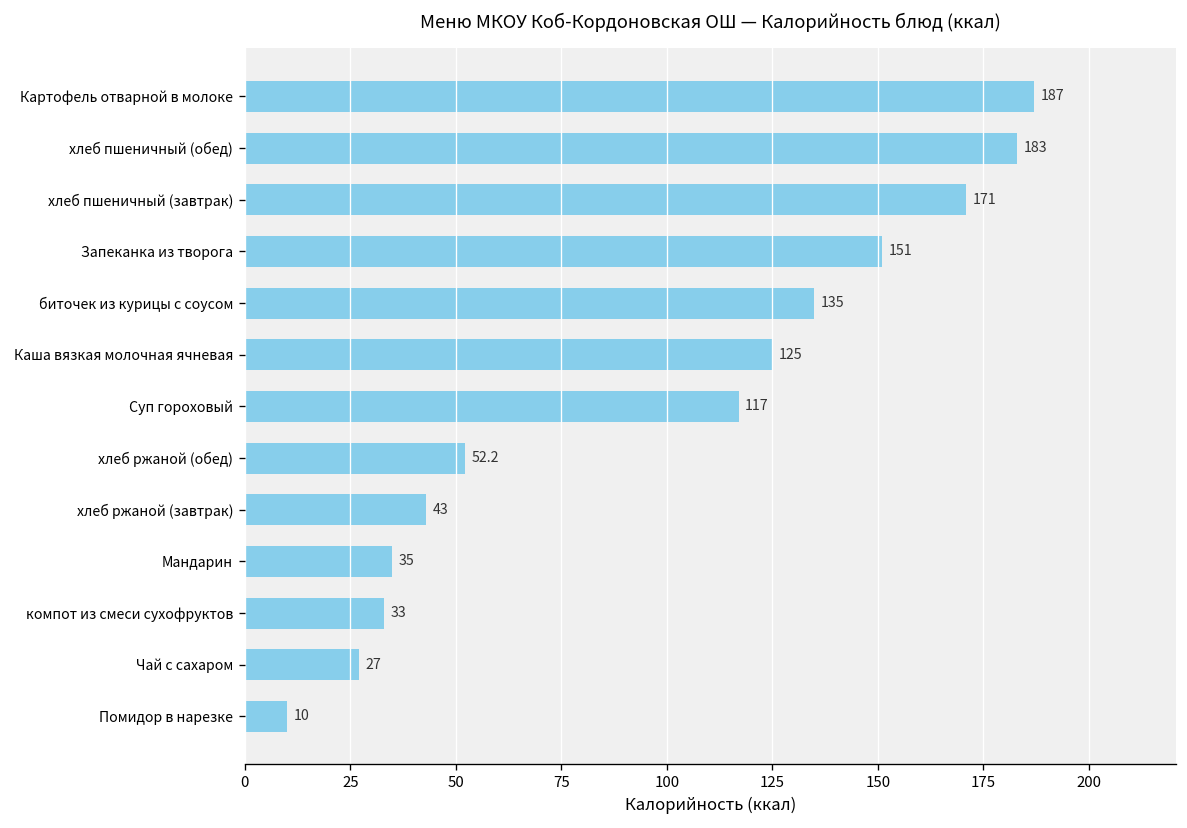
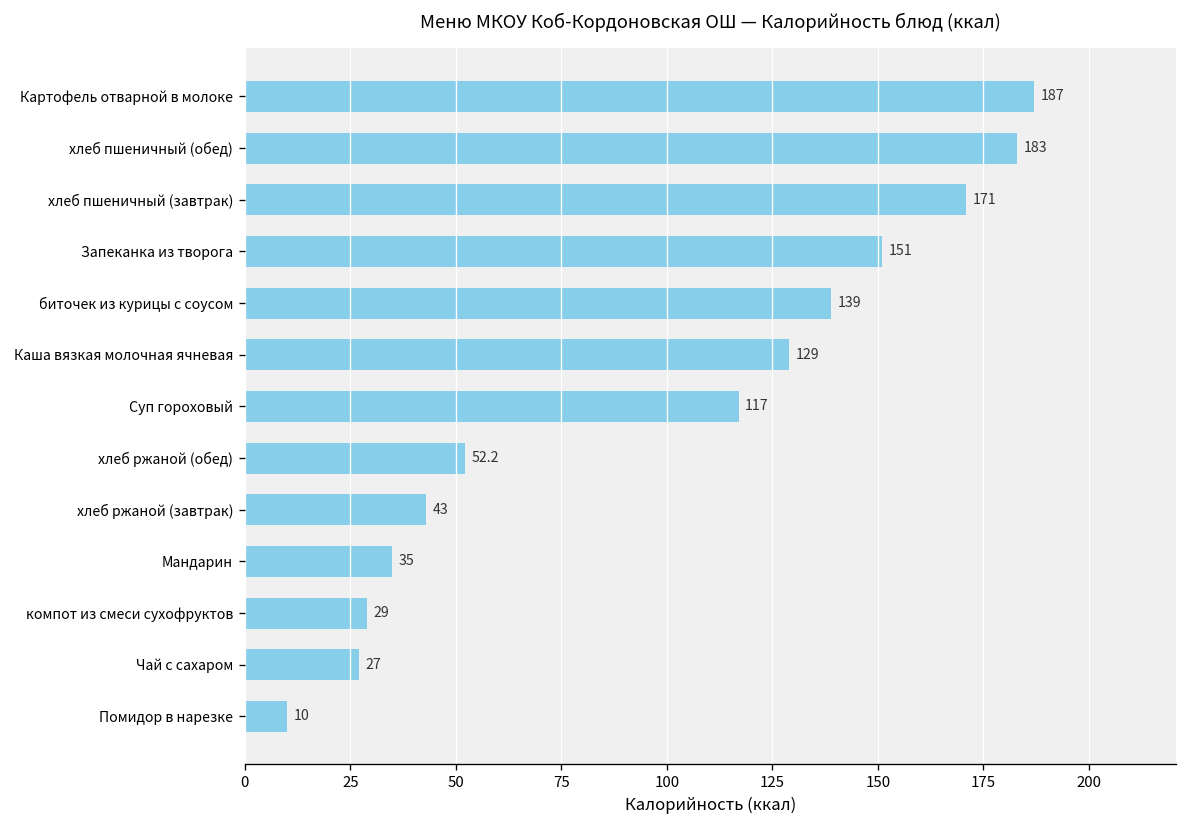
биточек из курицы с соусом: 135 -> 139
Каша вязкая молочная ячневая: 125 -> 129
компот из смеси сухофруктов: 33 -> 29
